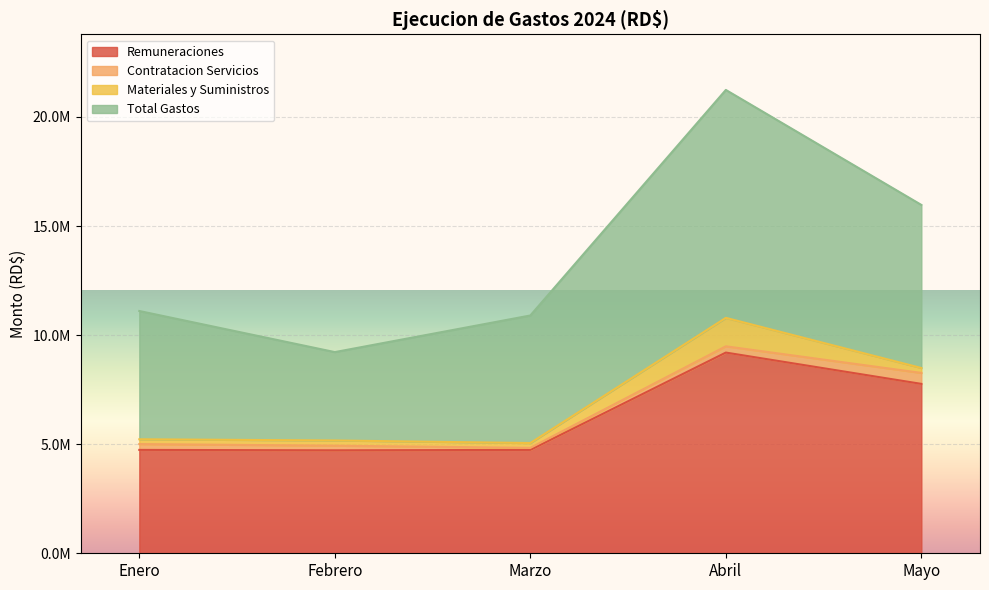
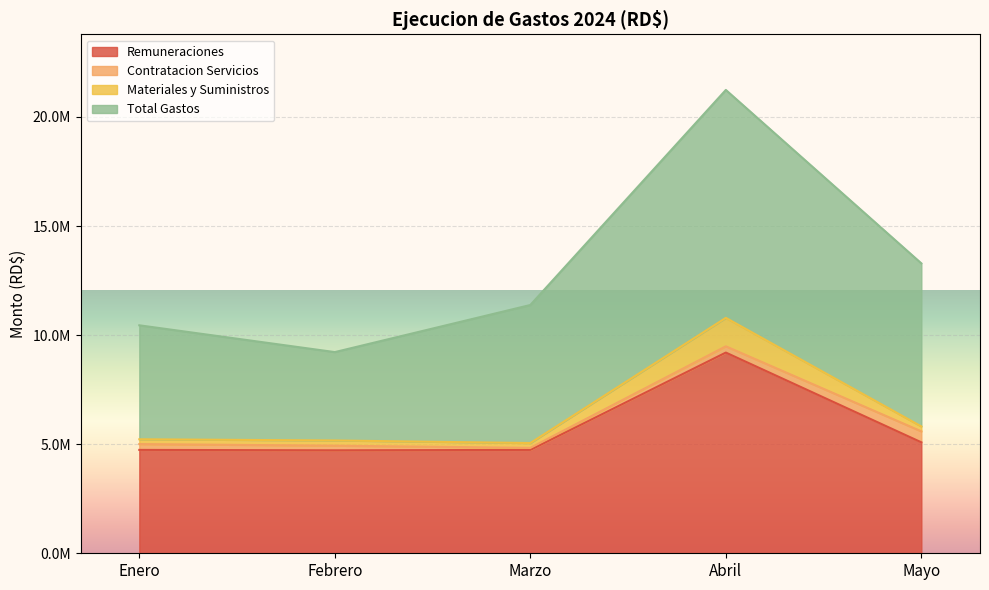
Total Gastos, Enero: 5900000 -> 5200000
Total Gastos, Marzo: 5800000 -> 6300000
Remuneraciones, Mayo: 7800000 -> 5100000
